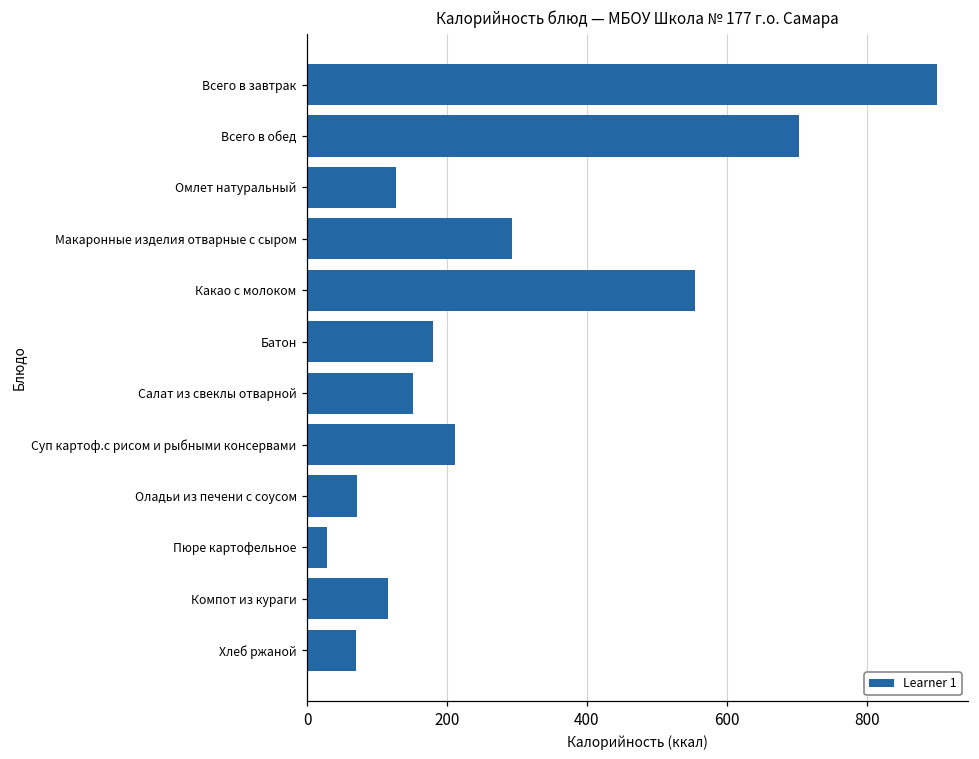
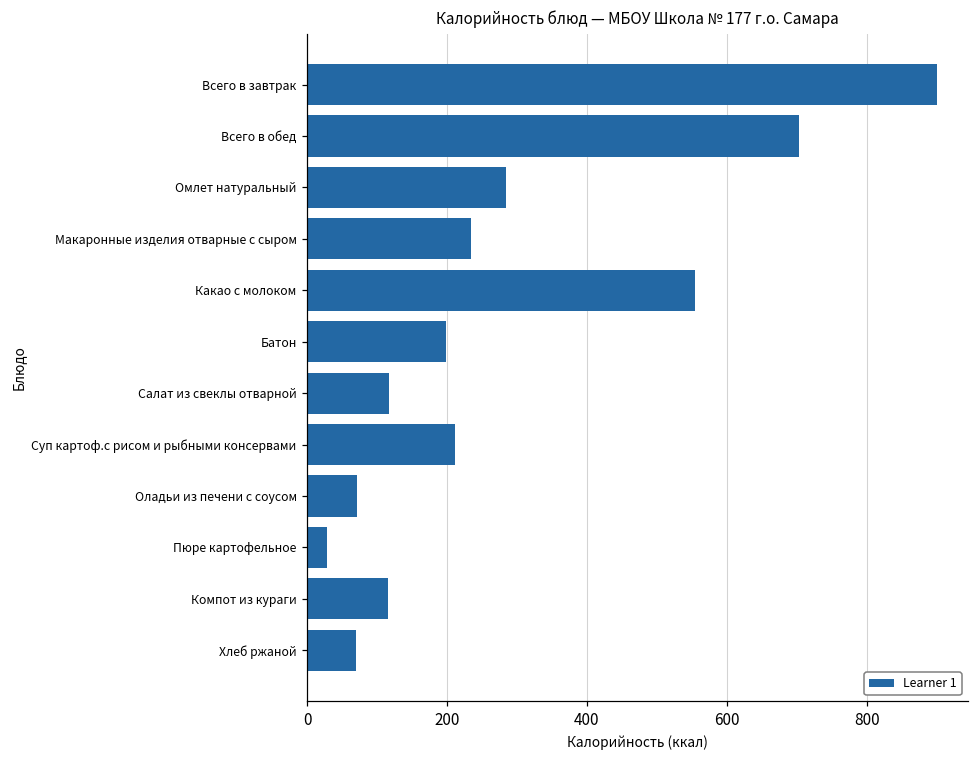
Омлет натуральный: 130 -> 280
Макаронные изделия отварные с сыром: 290 -> 230
Батон: 180 -> 200
Салат из свеклы отварной: 150 -> 120
